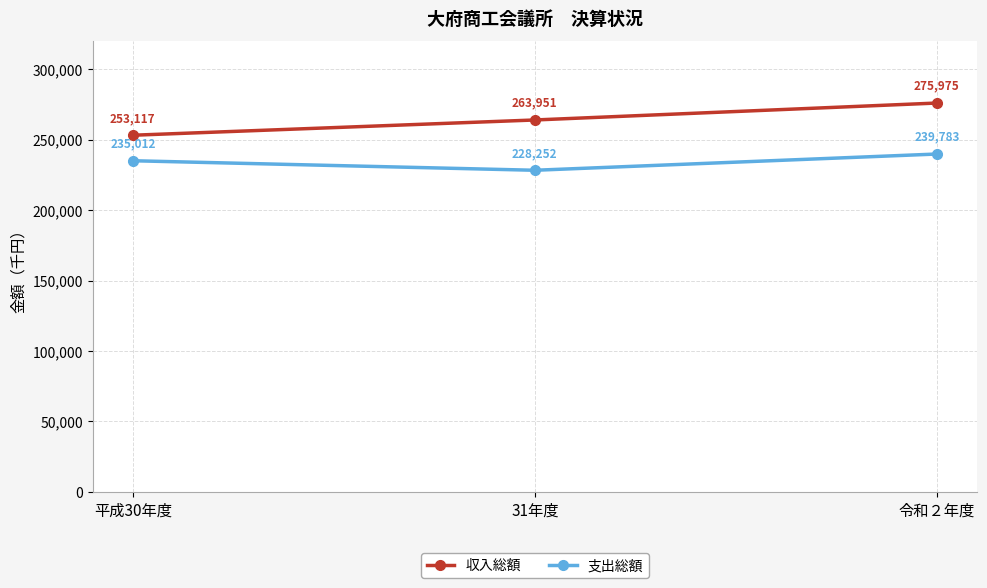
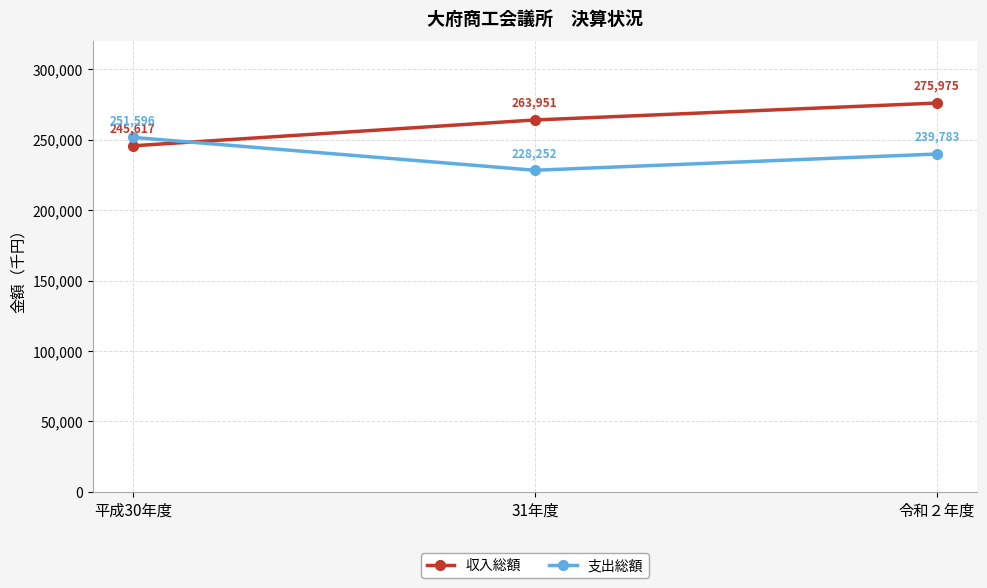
収入総額, 平成30年度: 253,117 -> 245,617
支出総額, 平成30年度: 235,012 -> 251,596
